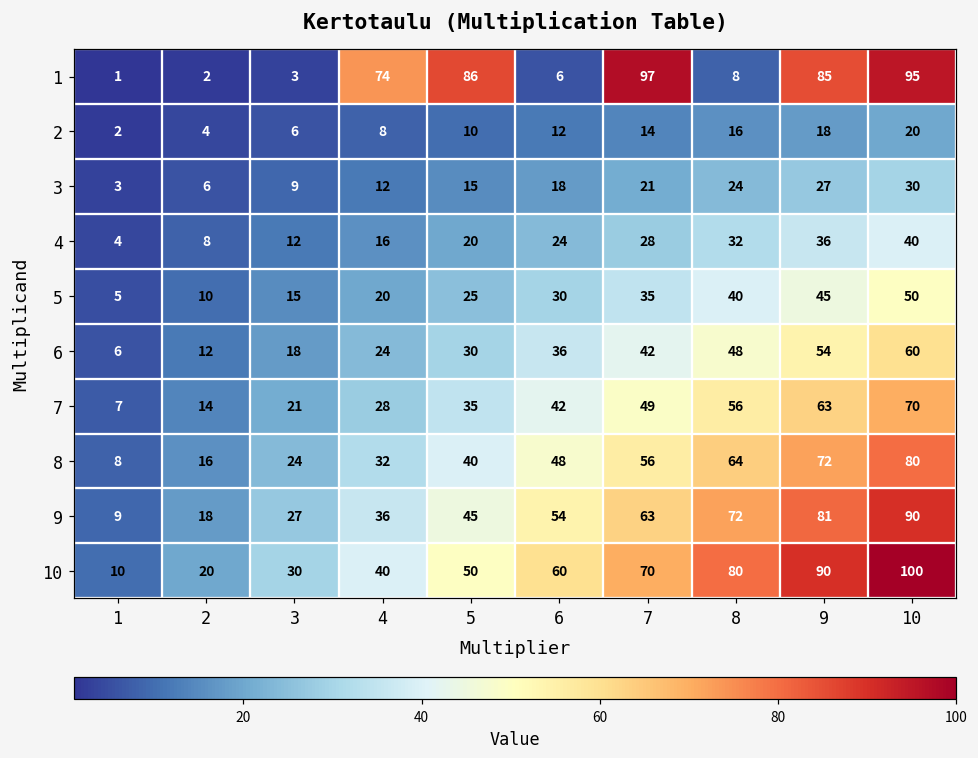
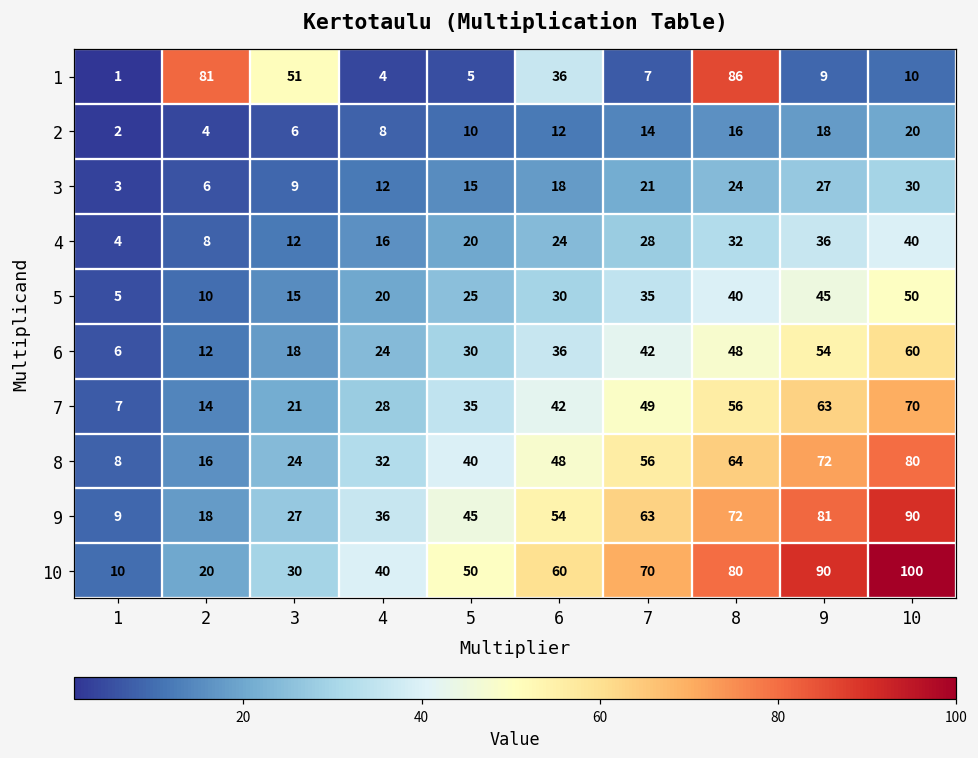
1, 2: 2 -> 81
1, 3: 3 -> 51
1, 4: 74 -> 4
1, 5: 86 -> 5
1, 6: 6 -> 36
1, 7: 97 -> 7
1, 8: 8 -> 86
1, 9: 85 -> 9
1, 10: 95 -> 10
